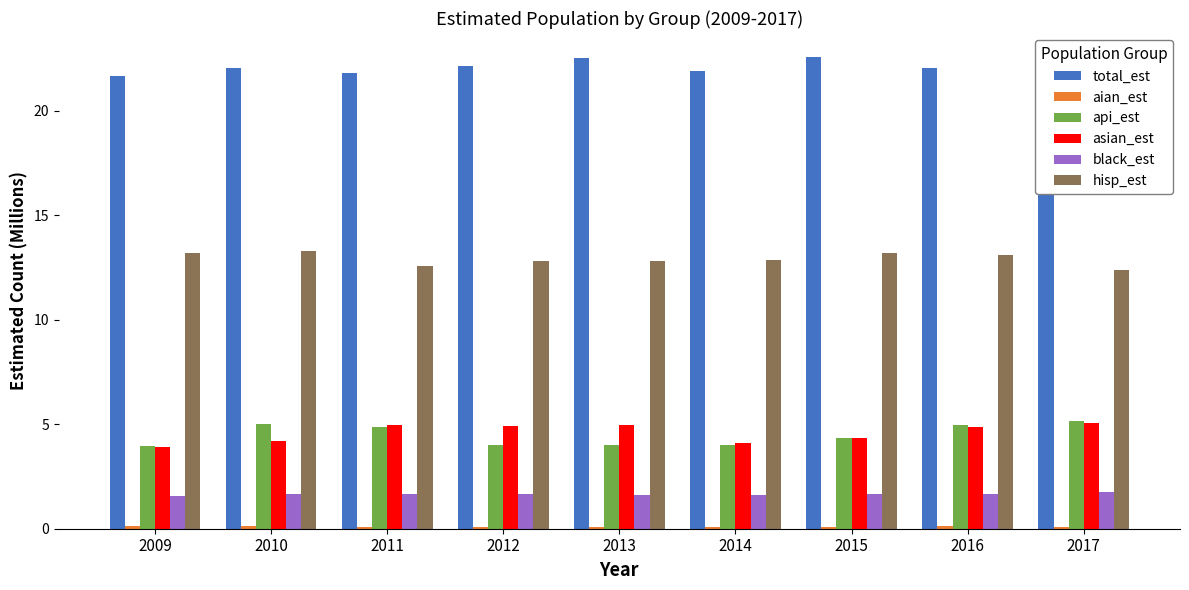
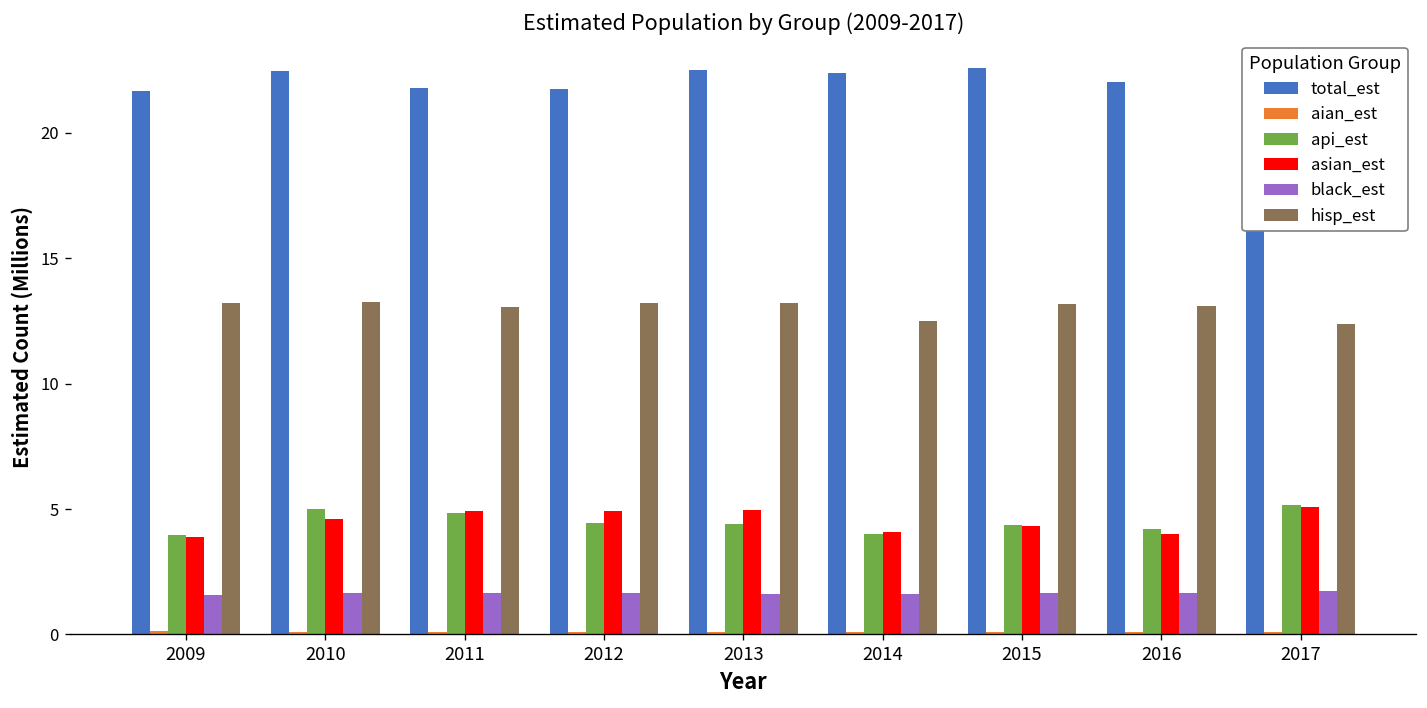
total_est, 2010: 22.1 -> 22.5
asian_est, 2010: 4.2 -> 4.6
hisp_est, 2011: 12.6 -> 13.0
total_est, 2012: 22.1 -> 21.8
api_est, 2012: 4.0 -> 4.4
hisp_est, 2012: 12.8 -> 13.2
api_est, 2013: 4.0 -> 4.4
hisp_est, 2013: 12.8 -> 13.2
total_est, 2014: 21.9 -> 22.4
hisp_est, 2014: 12.9 -> 12.5
api_est, 2016: 4.9 -> 4.2
asian_est, 2016: 4.9 -> 4.0
